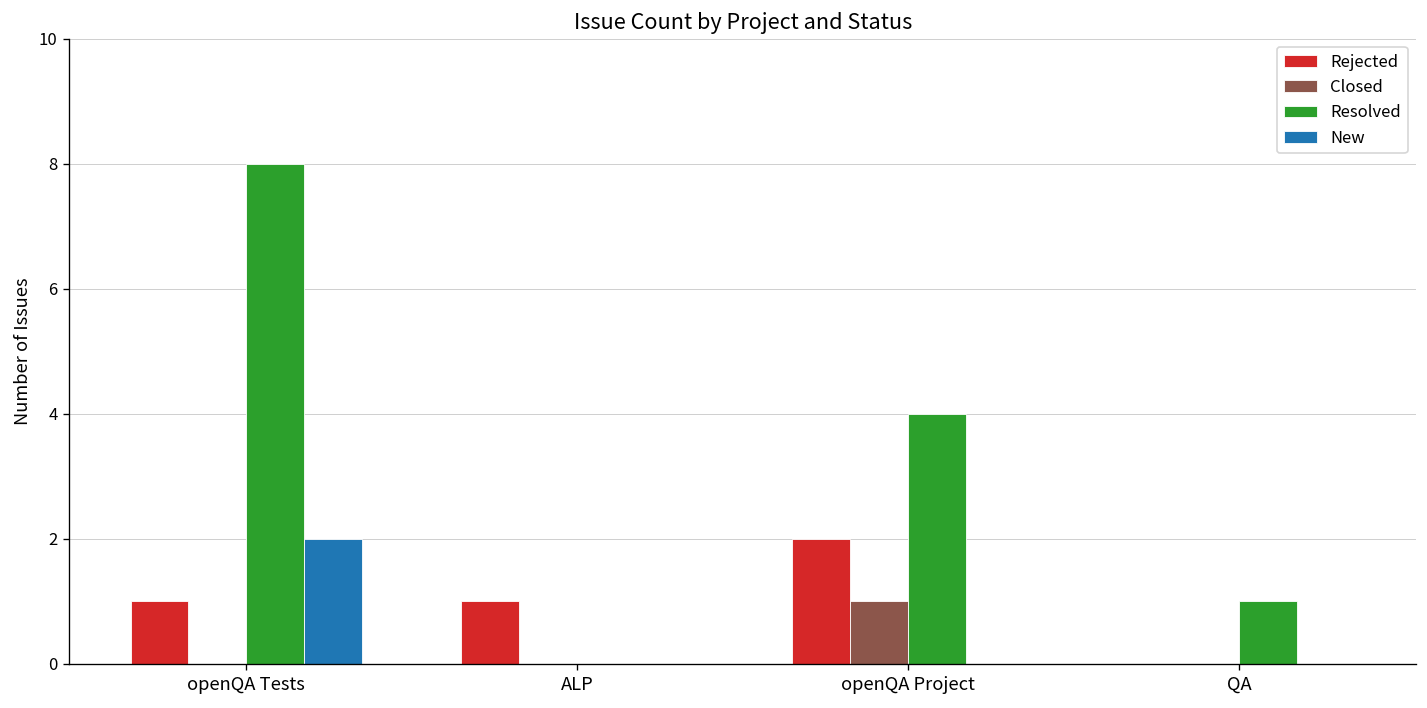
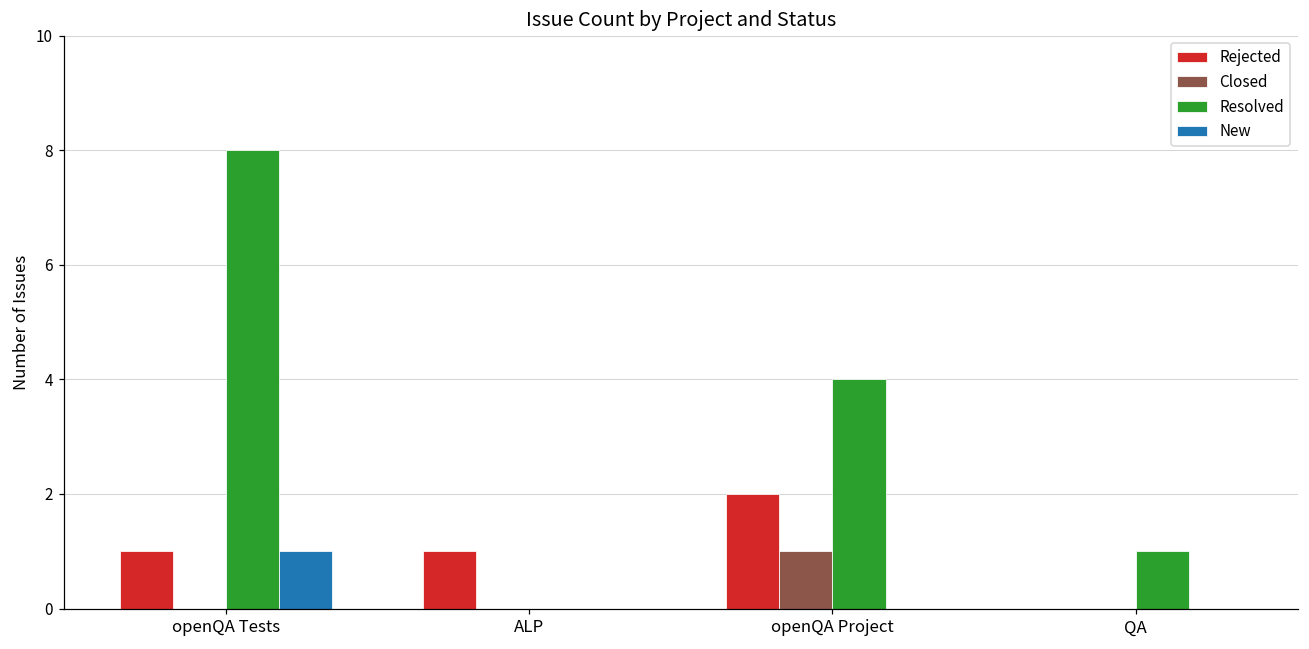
New, openQA Tests: 2 -> 1
